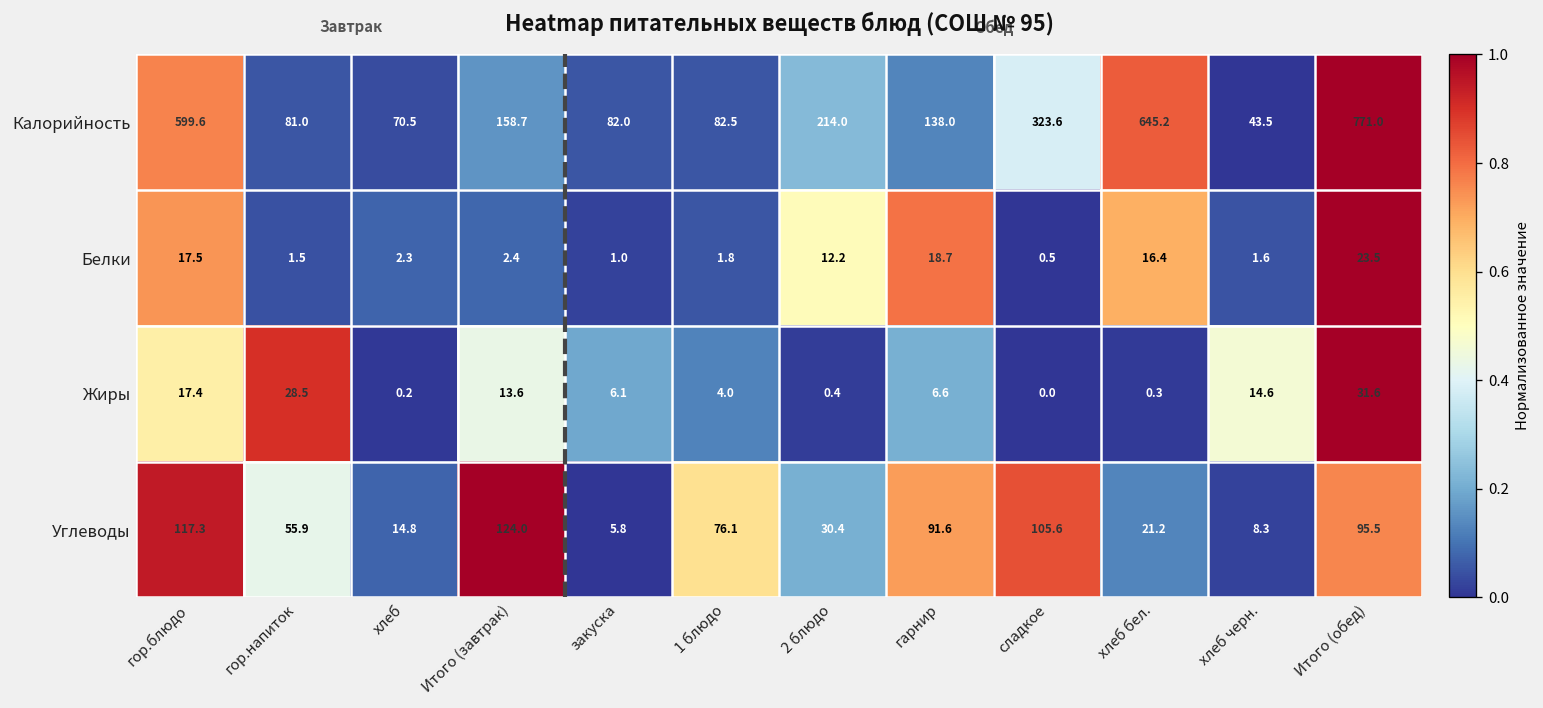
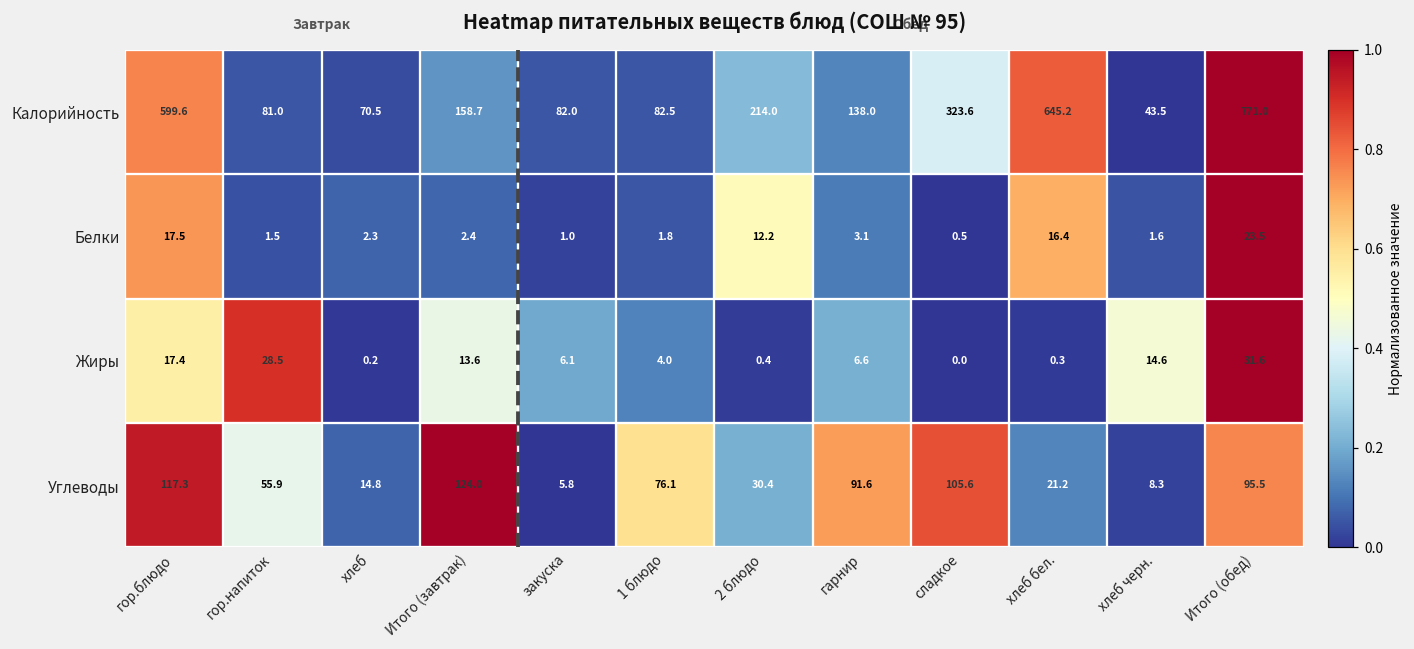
Белки, гарнир: 18.7 -> 3.1
